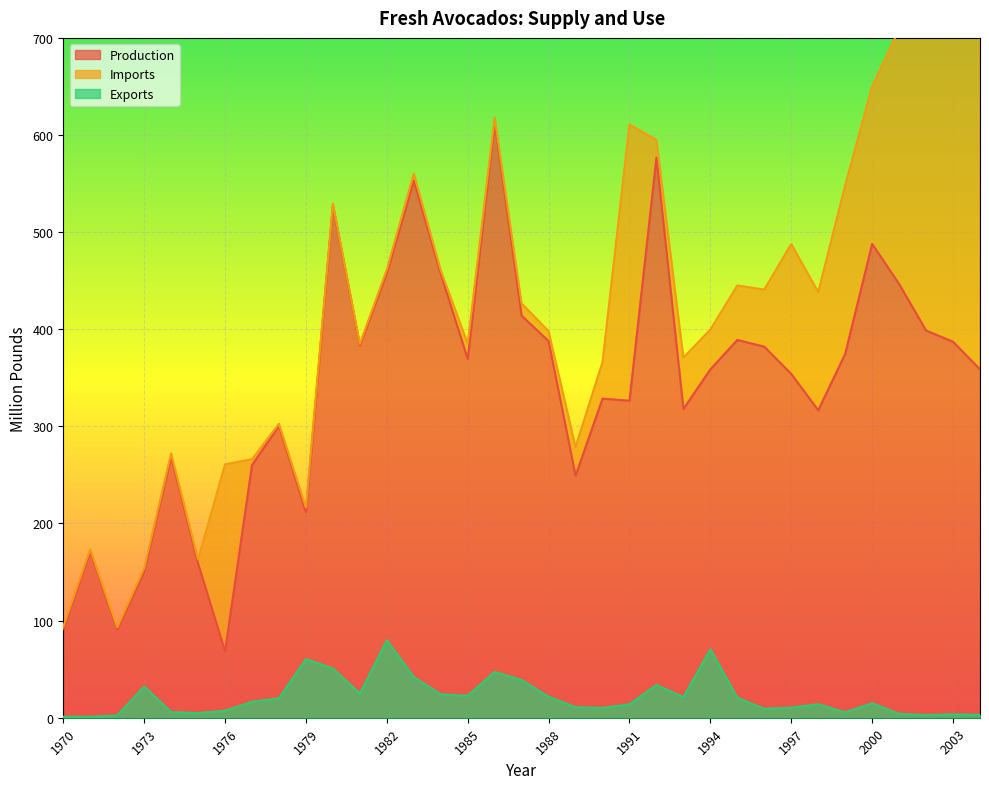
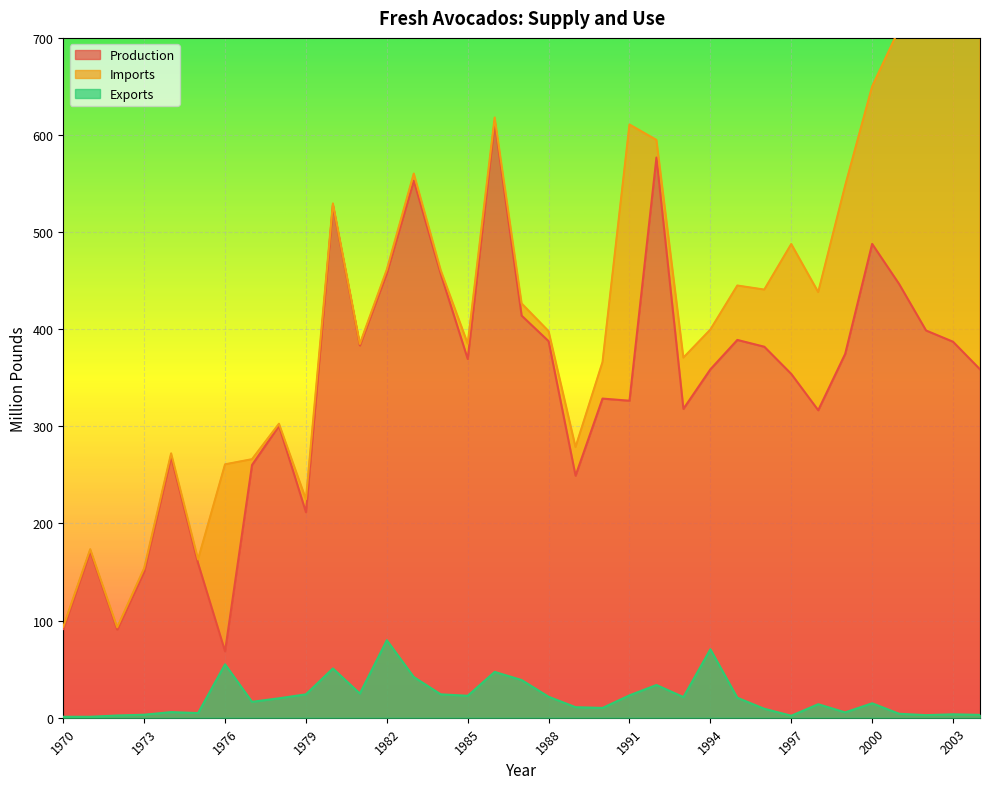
Exports, 1973: 30 -> 0
Exports, 1976: 10 -> 60
Imports, 1979: 0 -> 10
Exports, 1979: 60 -> 20
Exports, 1991: 10 -> 20
Exports, 1997: 10 -> 0
